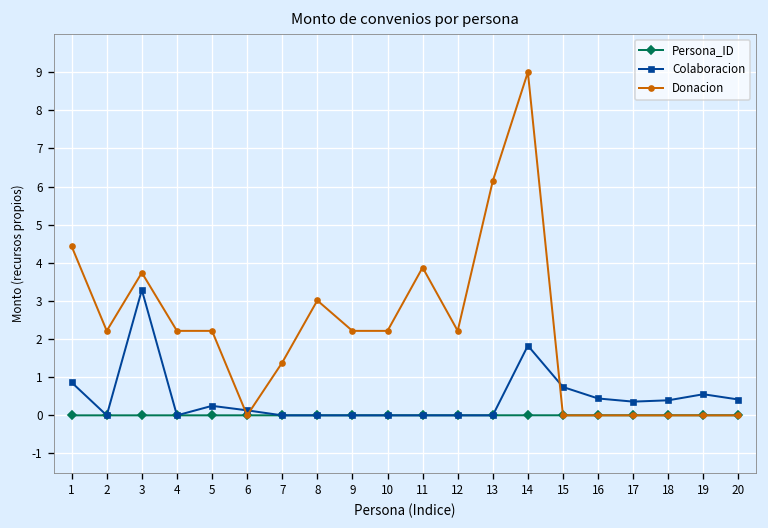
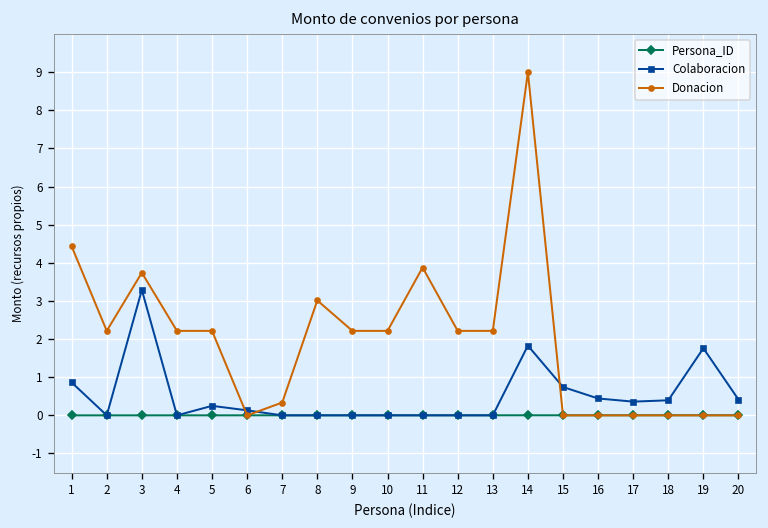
Donacion, 7: 1.4 -> 0.3
Donacion, 13: 6.1 -> 2.2
Colaboracion, 19: 0.6 -> 1.8
